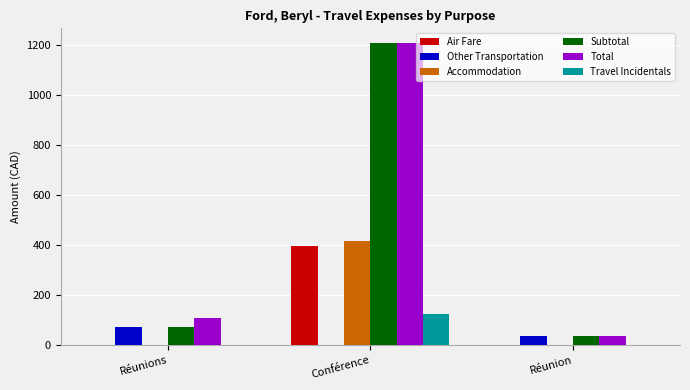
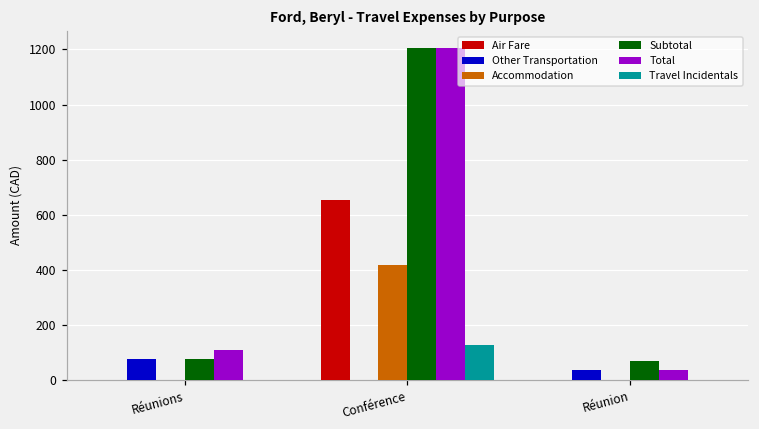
Air Fare, Conférence: 400 -> 650
Subtotal, Réunion: 40 -> 70
